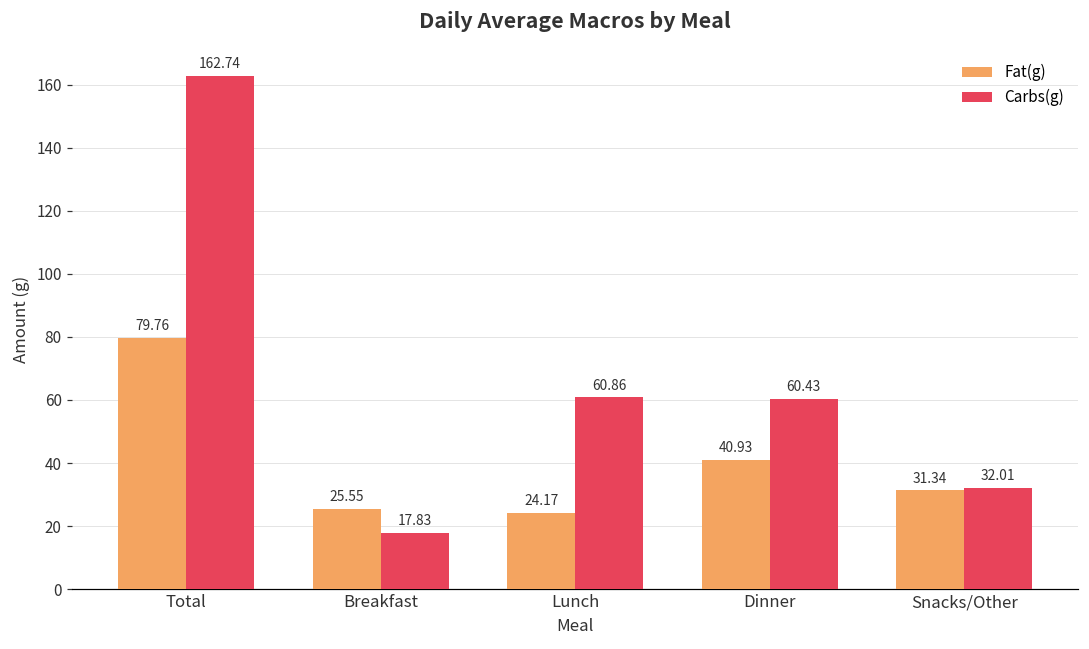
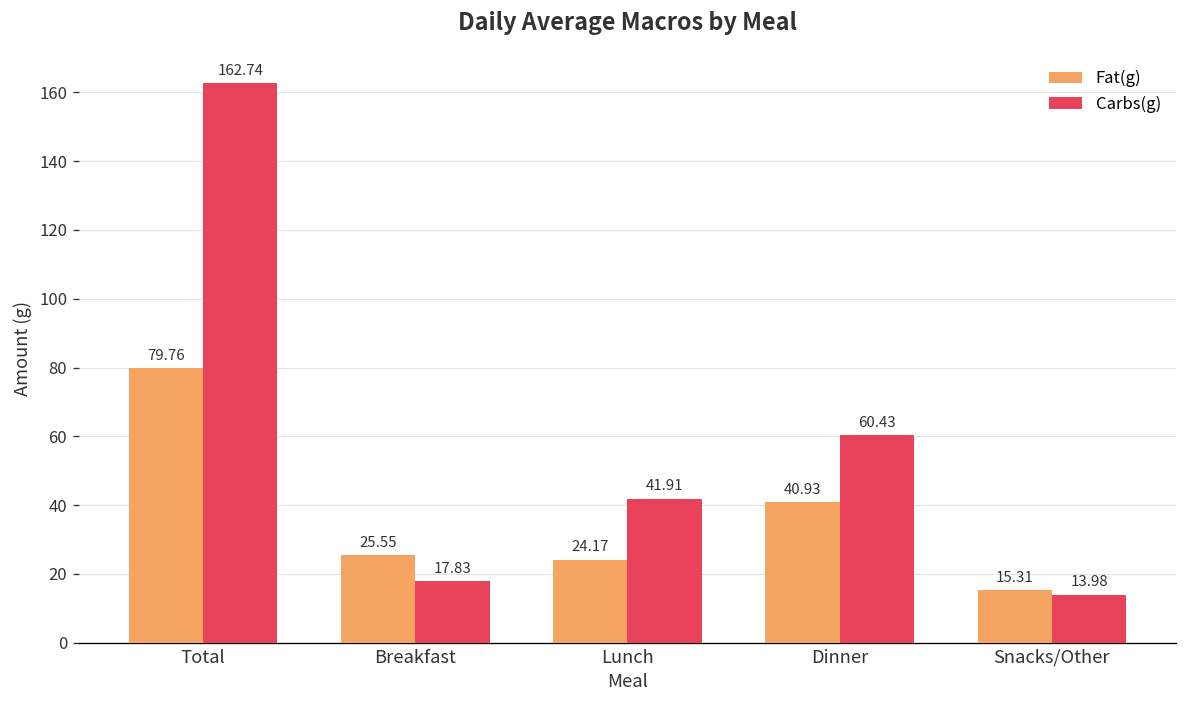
Carbs(g), Lunch: 60.86 -> 41.91
Fat(g), Snacks/Other: 31.34 -> 15.31
Carbs(g), Snacks/Other: 32.01 -> 13.98
